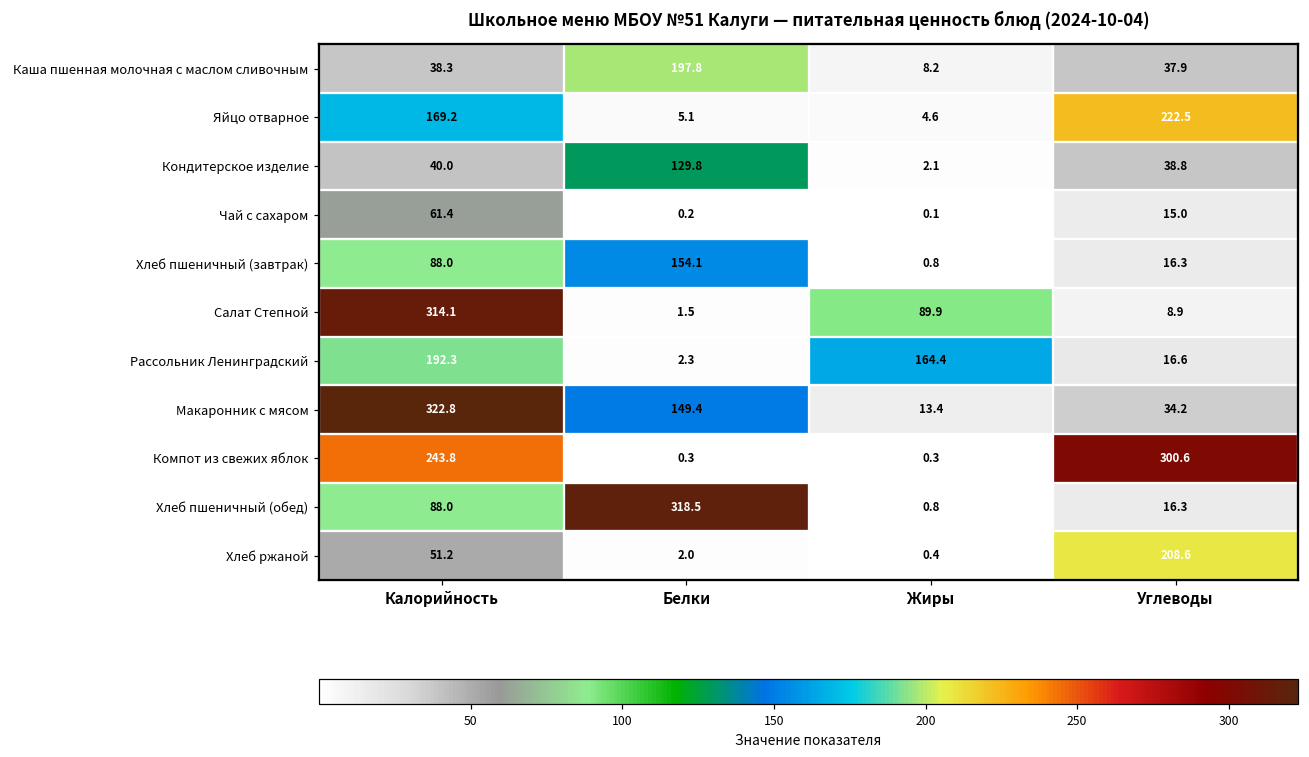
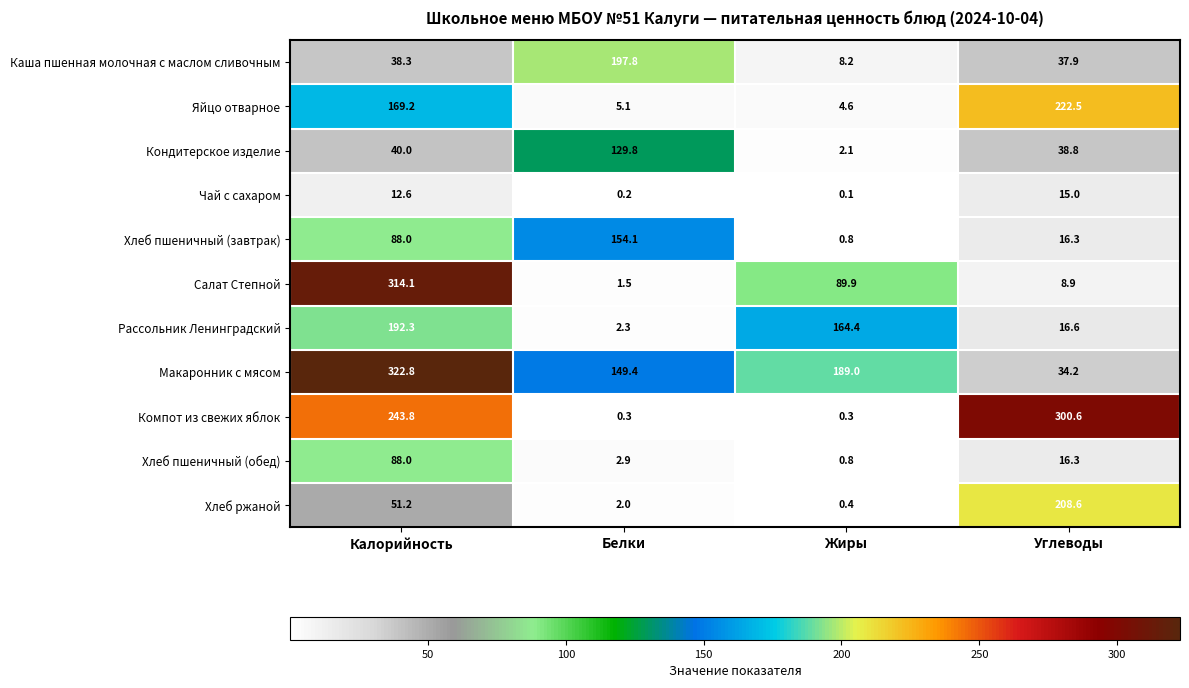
Чай с сахаром, Калорийность: 61.4 -> 12.6
Макаронник с мясом, Жиры: 13.4 -> 189.0
Хлеб пшеничный (обед), Белки: 318.5 -> 2.9
